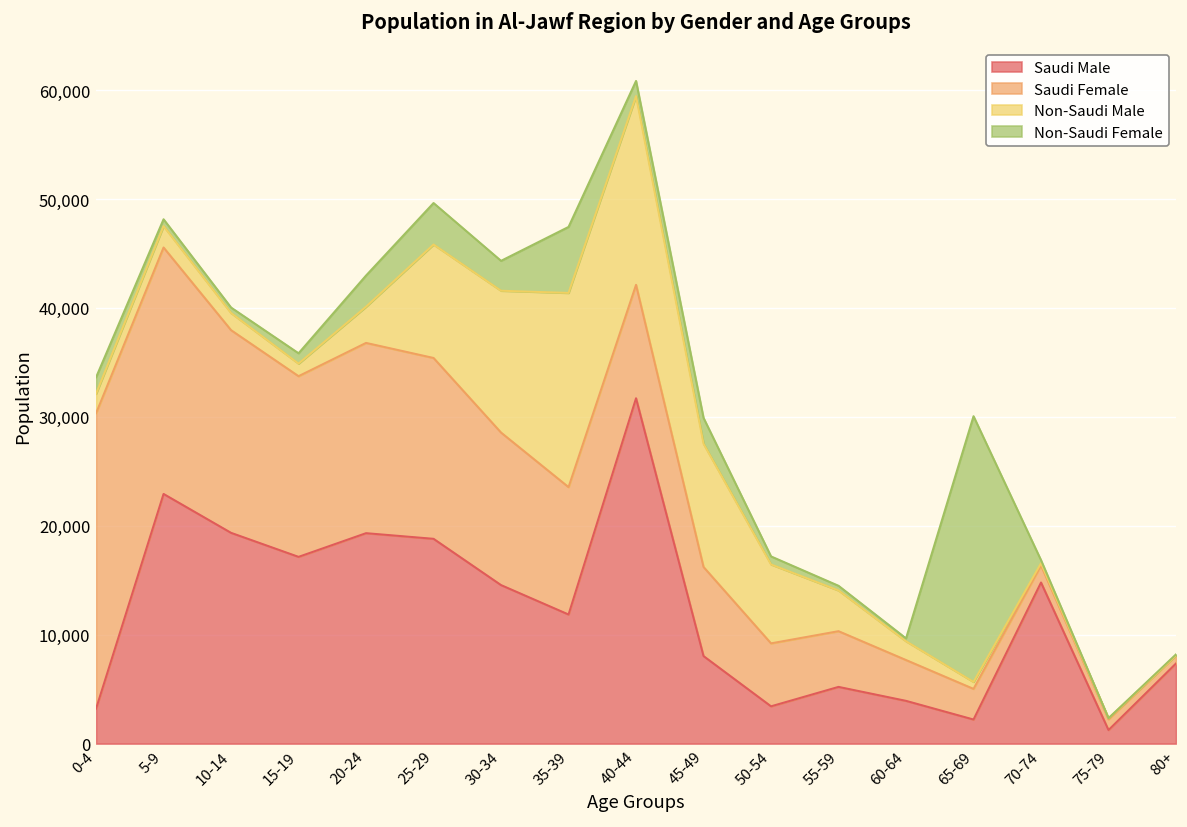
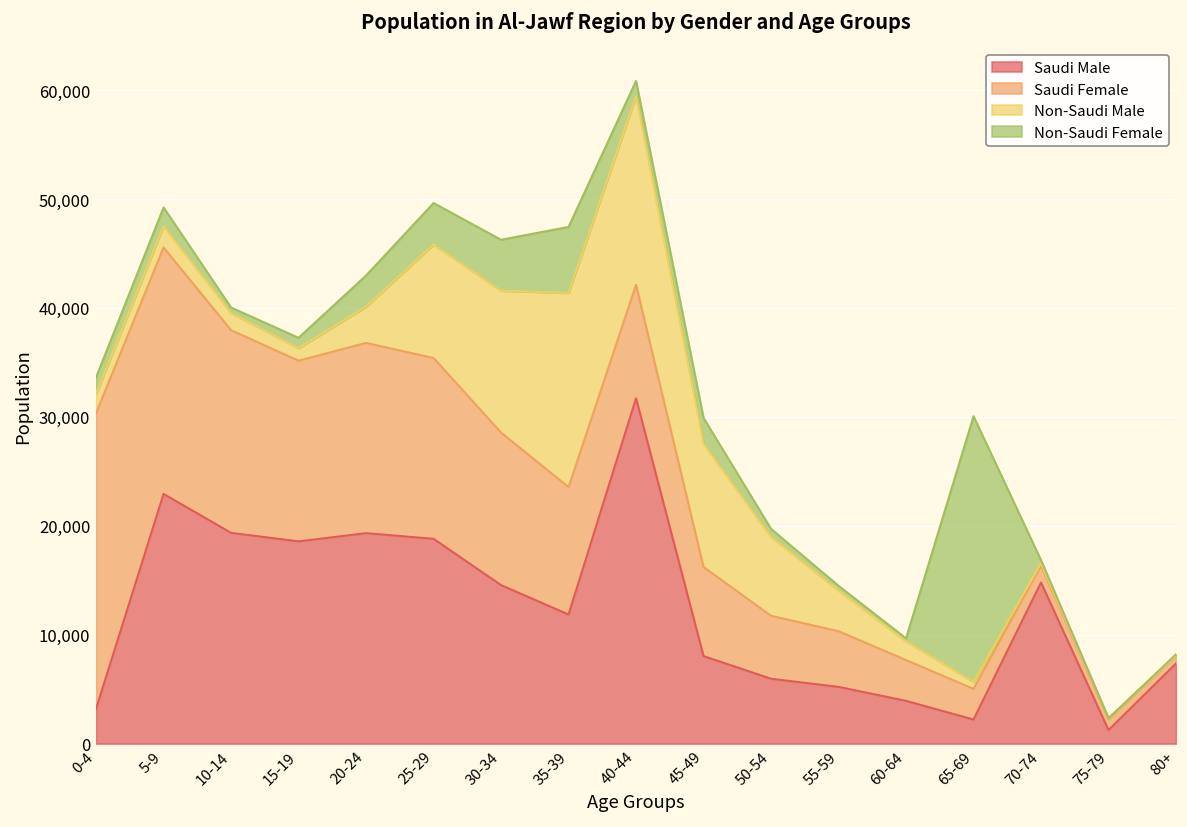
Non-Saudi Female, 5-9: 1,000 -> 2,000
Saudi Male, 15-19: 17,000 -> 19,000
Non-Saudi Female, 30-34: 3,000 -> 5,000
Saudi Male, 50-54: 3,000 -> 6,000
